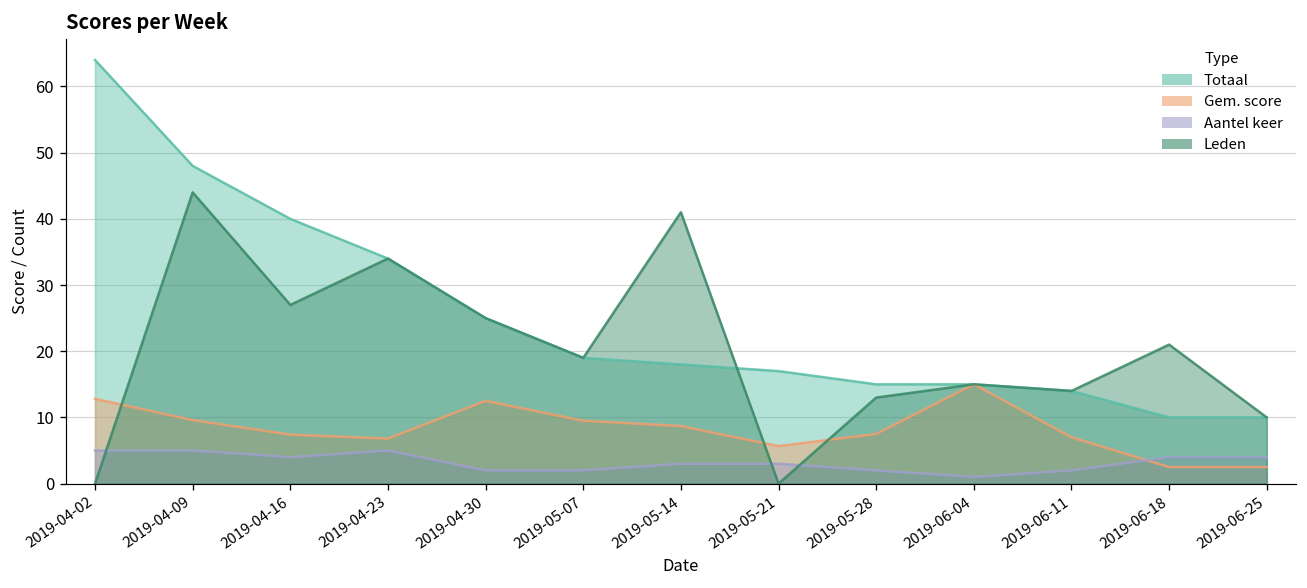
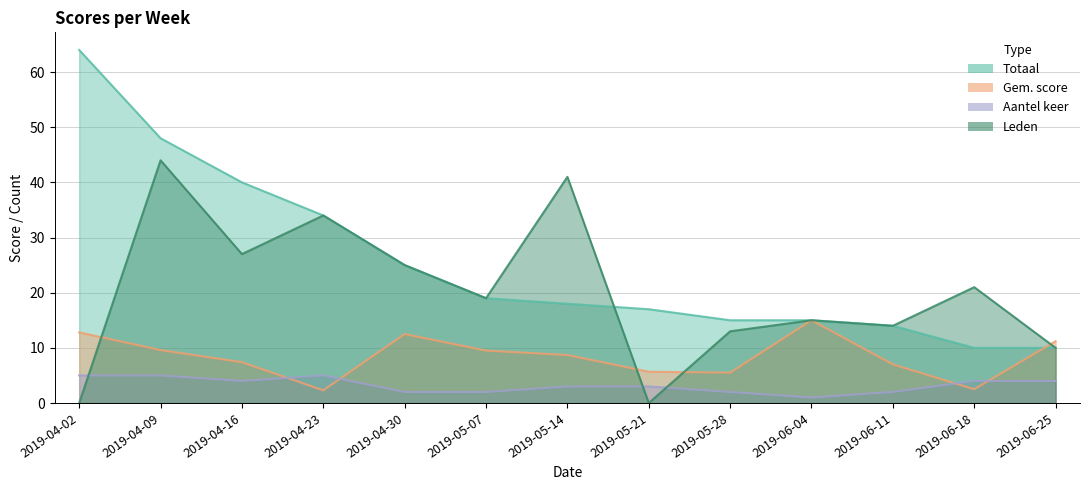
Gem. score, 2019-04-23: 7 -> 2
Gem. score, 2019-05-28: 8 -> 6
Gem. score, 2019-06-25: 3 -> 11
